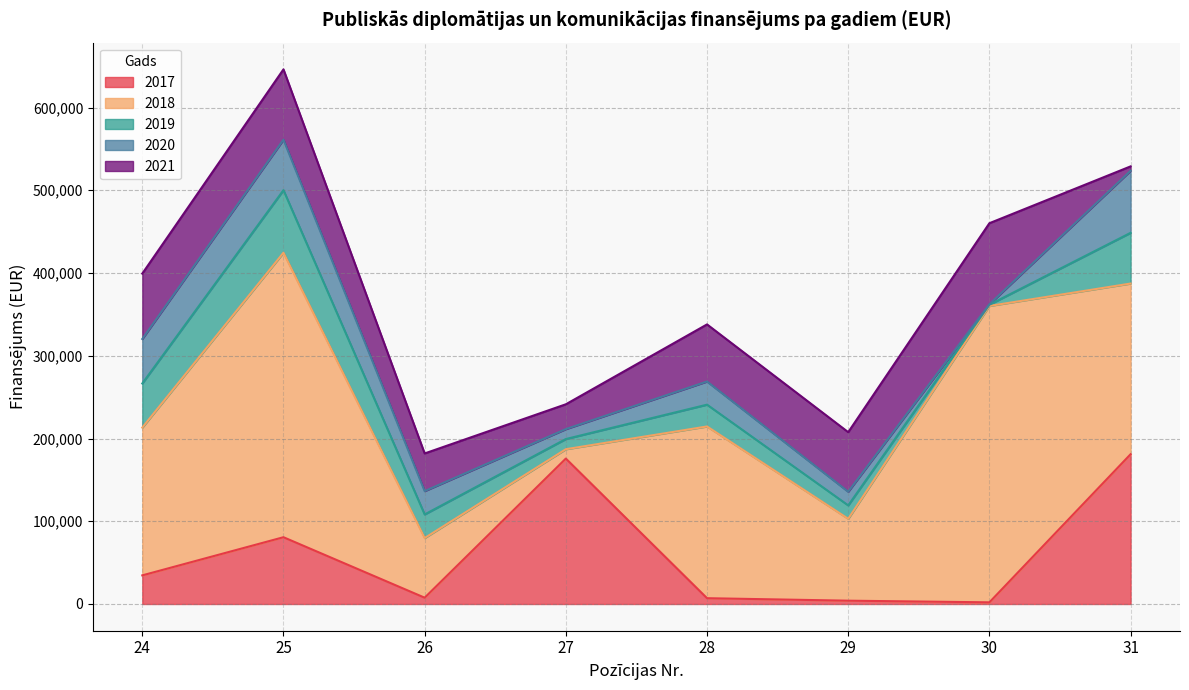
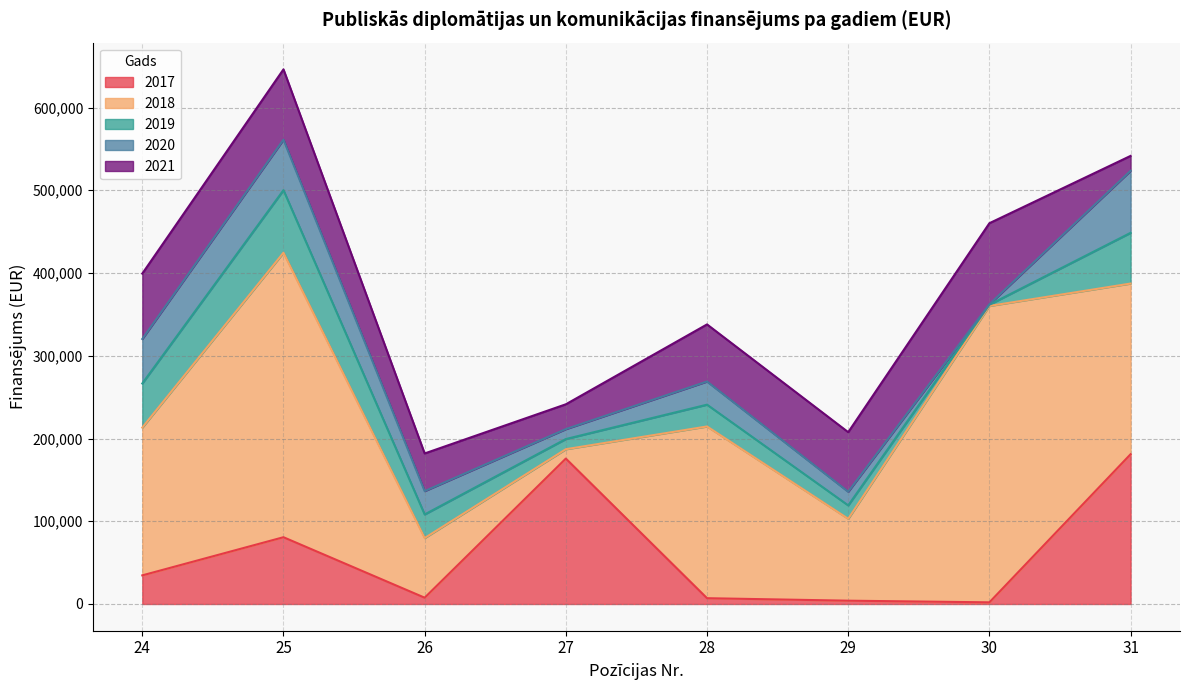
2021, 31: 10,000 -> 20,000
